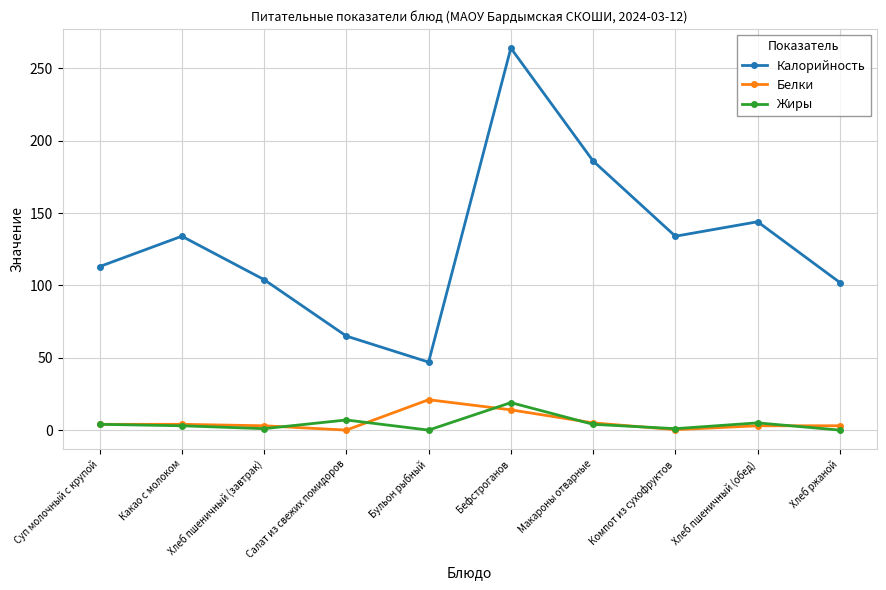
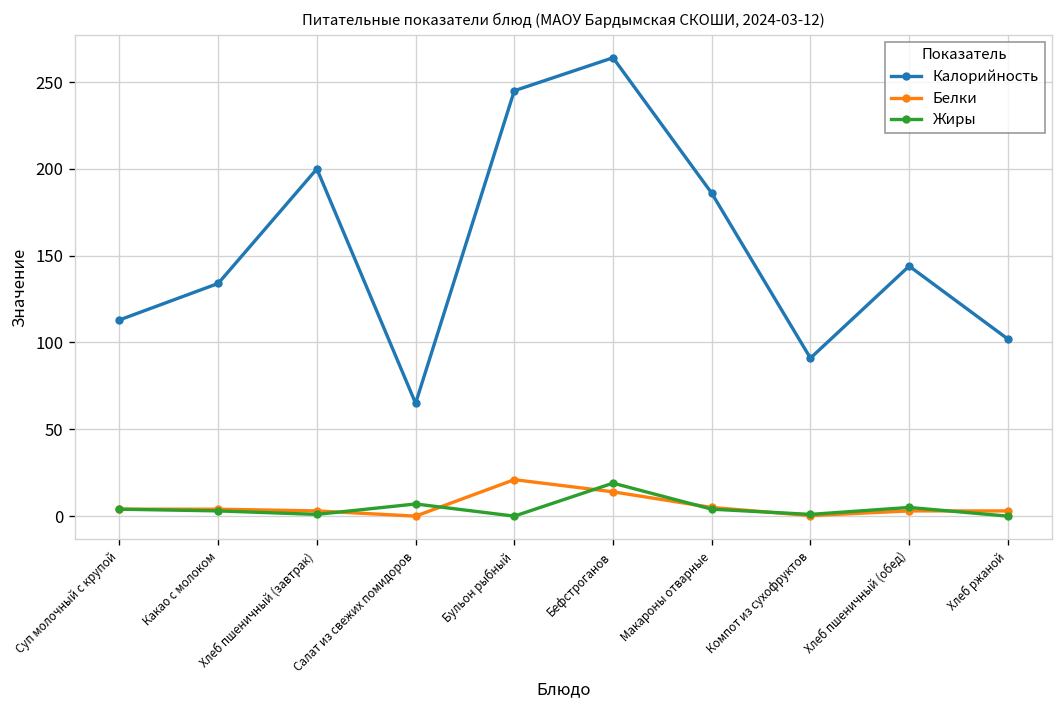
Калорийность, Хлеб пшеничный (завтрак): 104 -> 200
Калорийность, Бульон рыбный: 47 -> 245
Калорийность, Компот из сухофруктов: 134 -> 91
